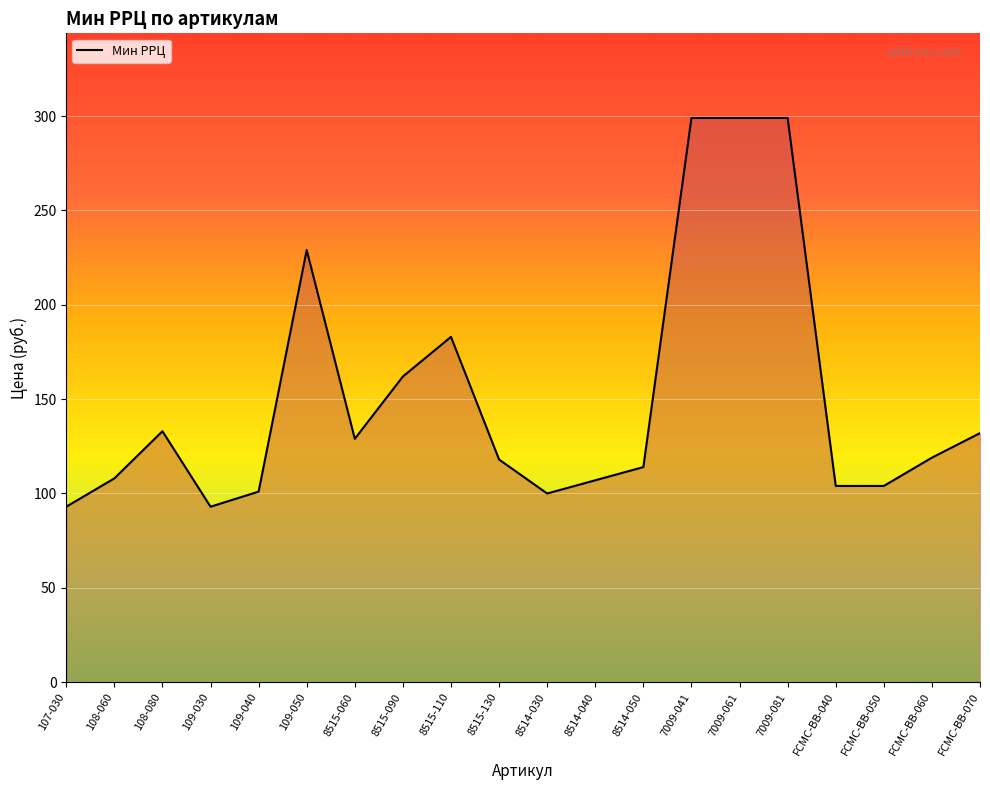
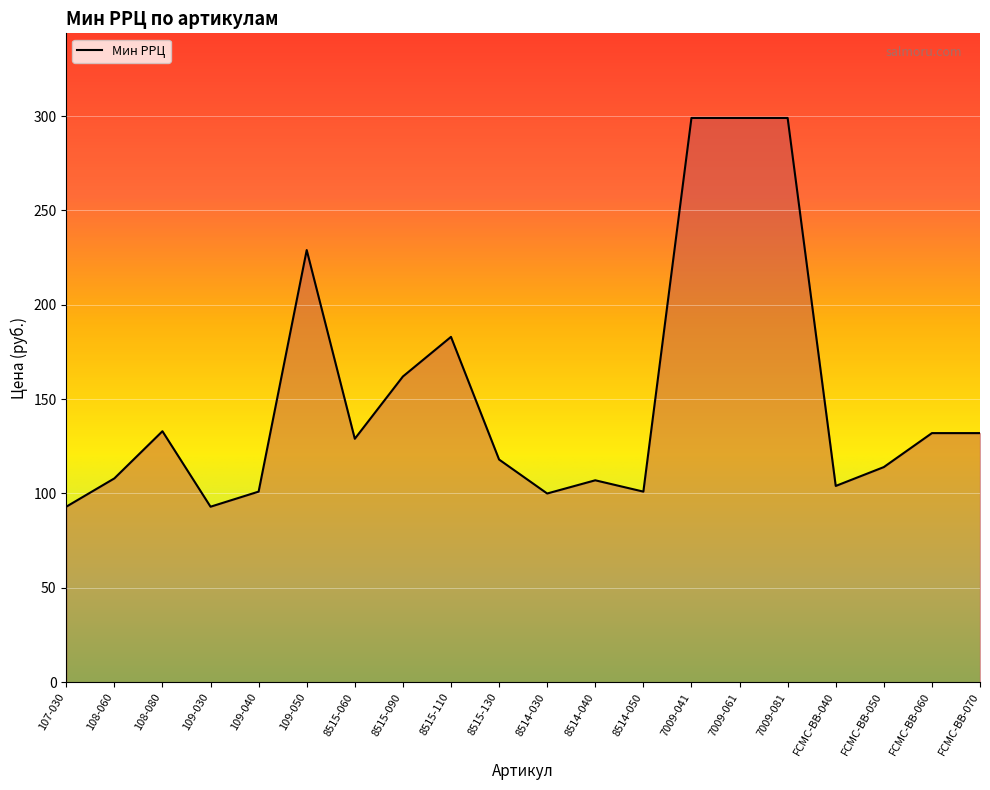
8514-050: 114 -> 101
FCMC-BB-050: 104 -> 114
FCMC-BB-060: 119 -> 132
